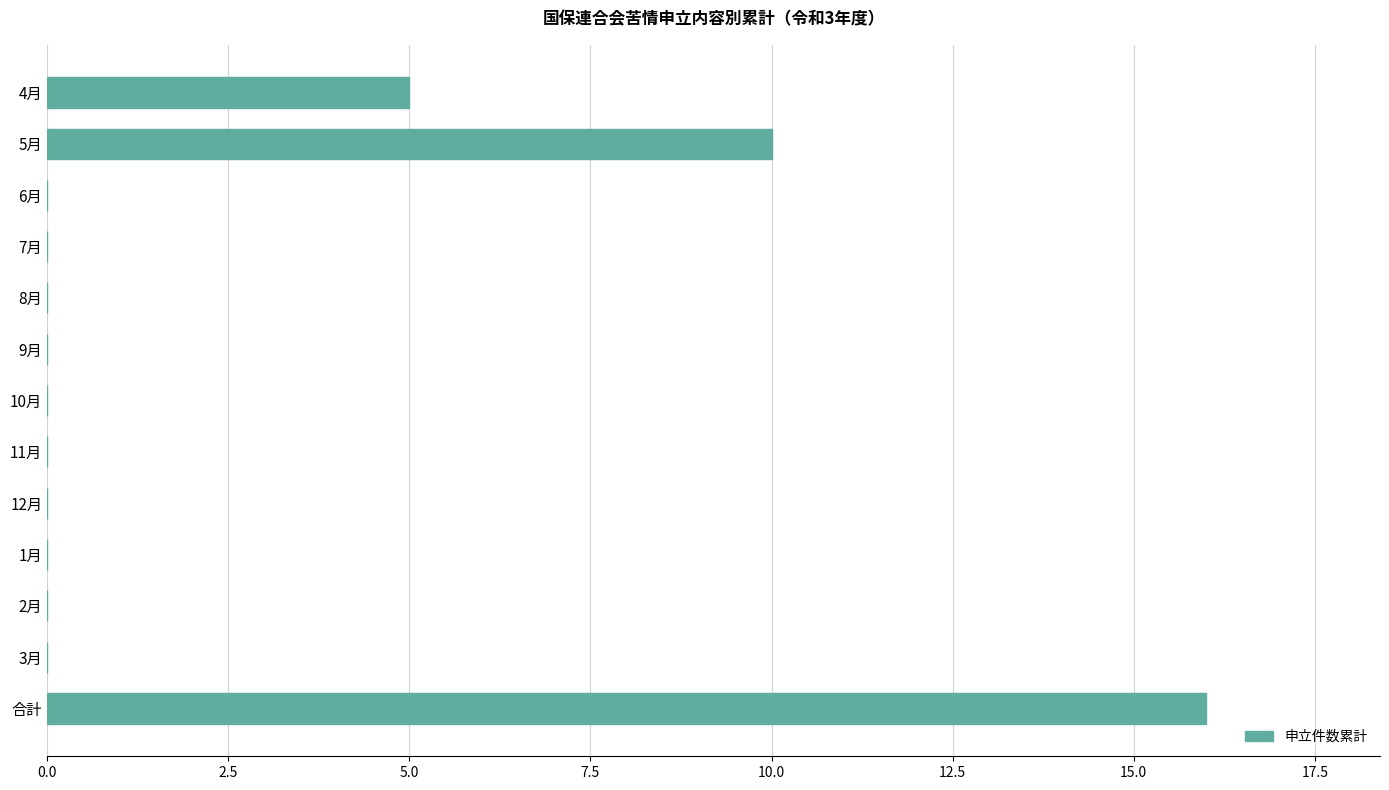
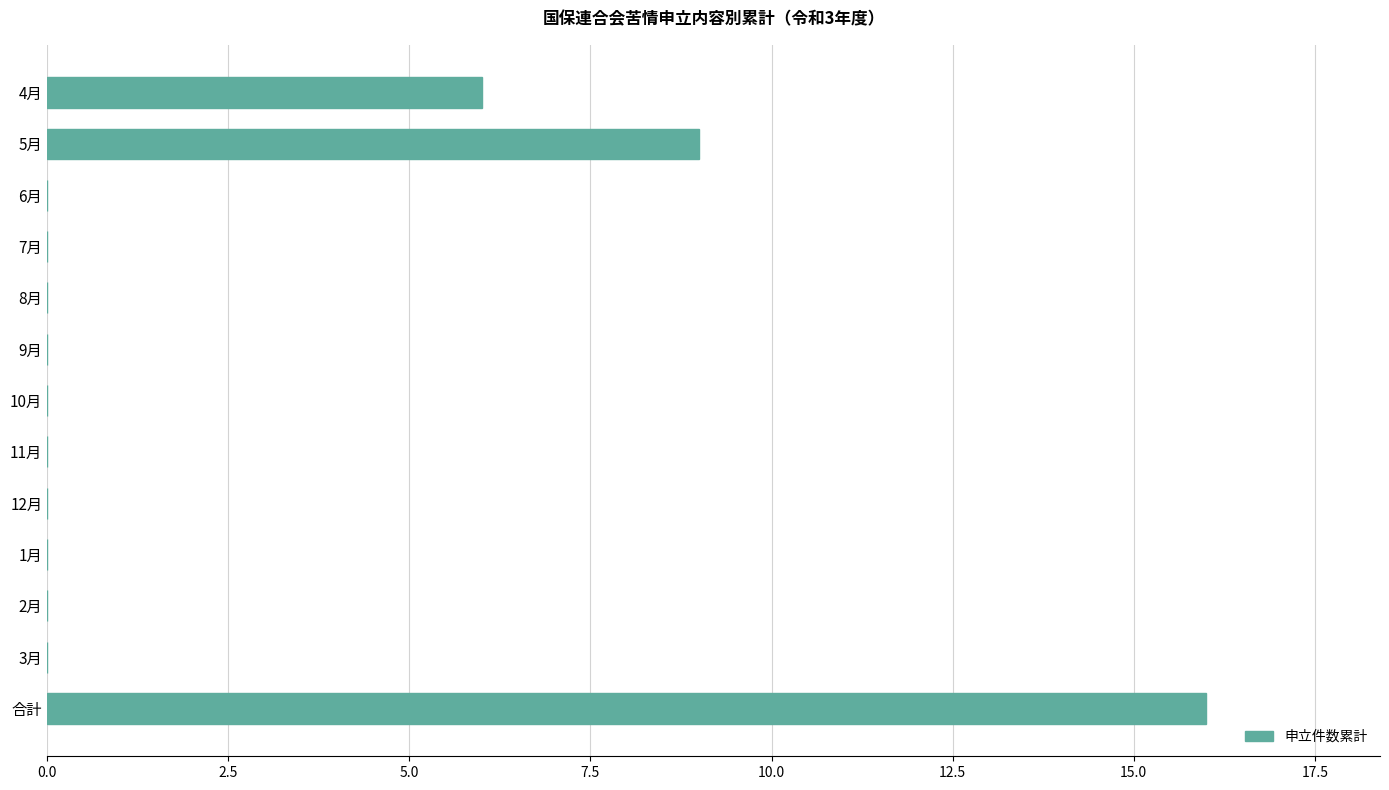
4月: 5 -> 6
5月: 10 -> 9
